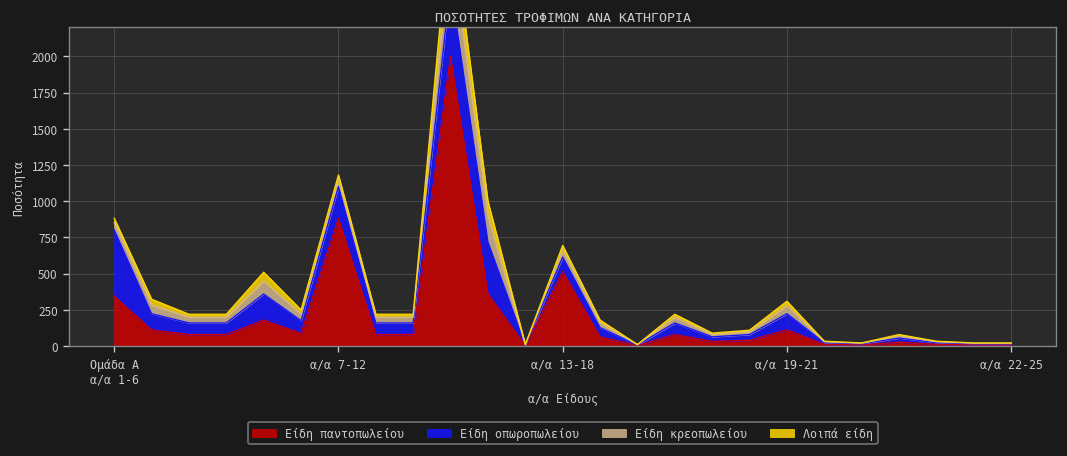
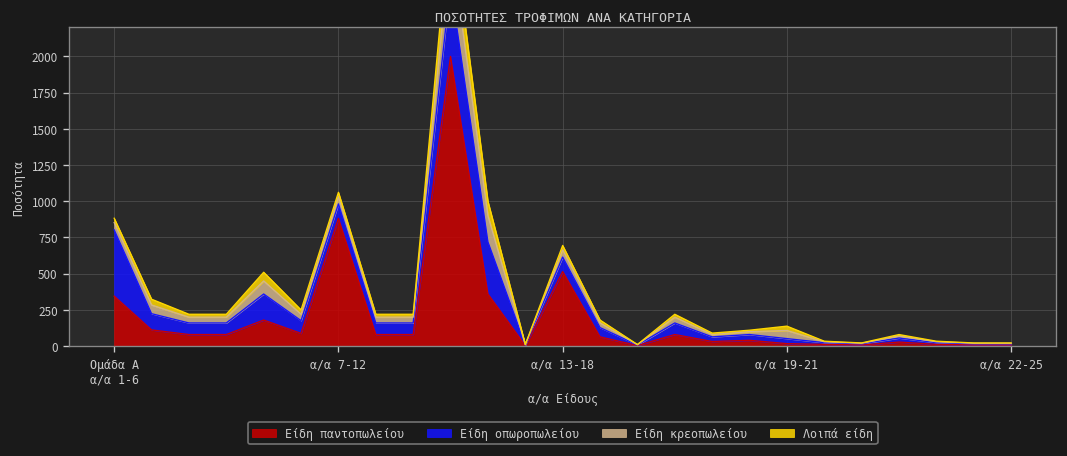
Είδη οπωροπωλείου, α/α 7-12: 220 -> 100
Είδη παντοπωλείου, α/α 19-21: 110 -> 20
Είδη οπωροπωλείου, α/α 19-21: 110 -> 40
